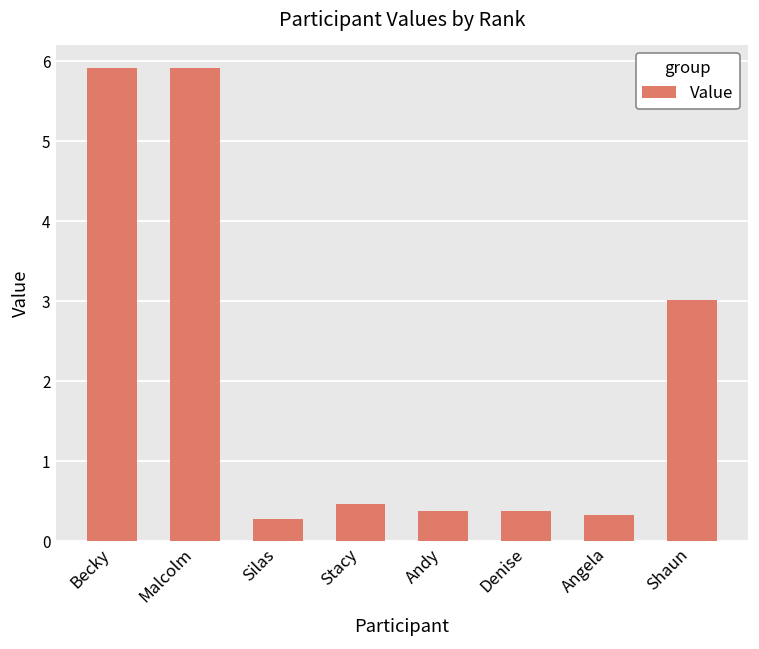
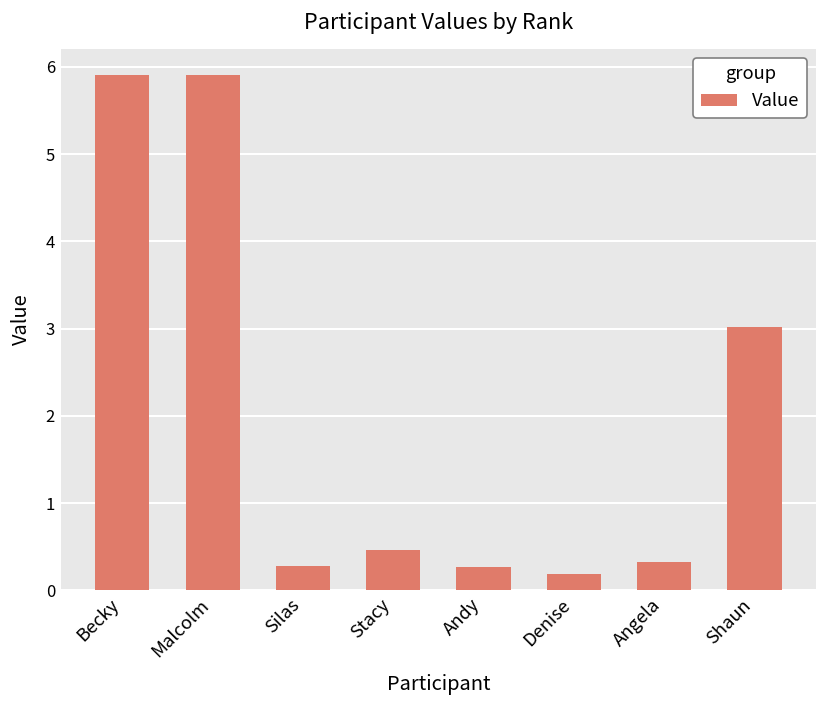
Andy: 0.4 -> 0.3
Denise: 0.4 -> 0.2
